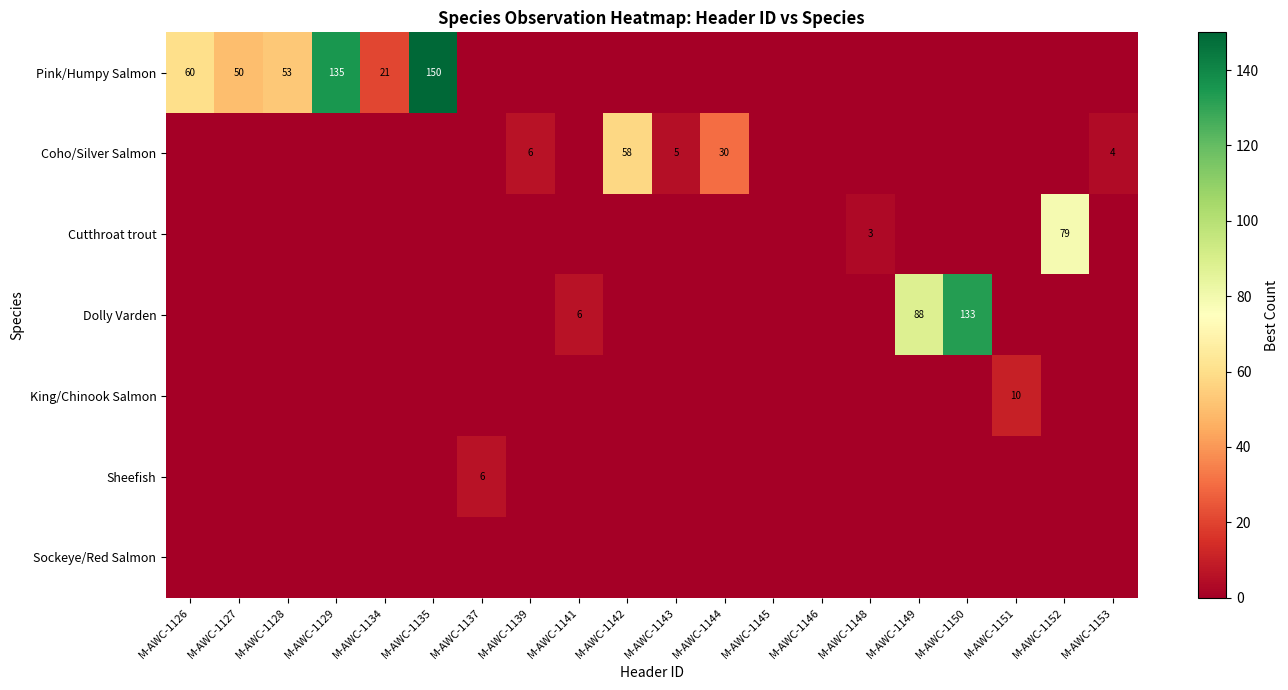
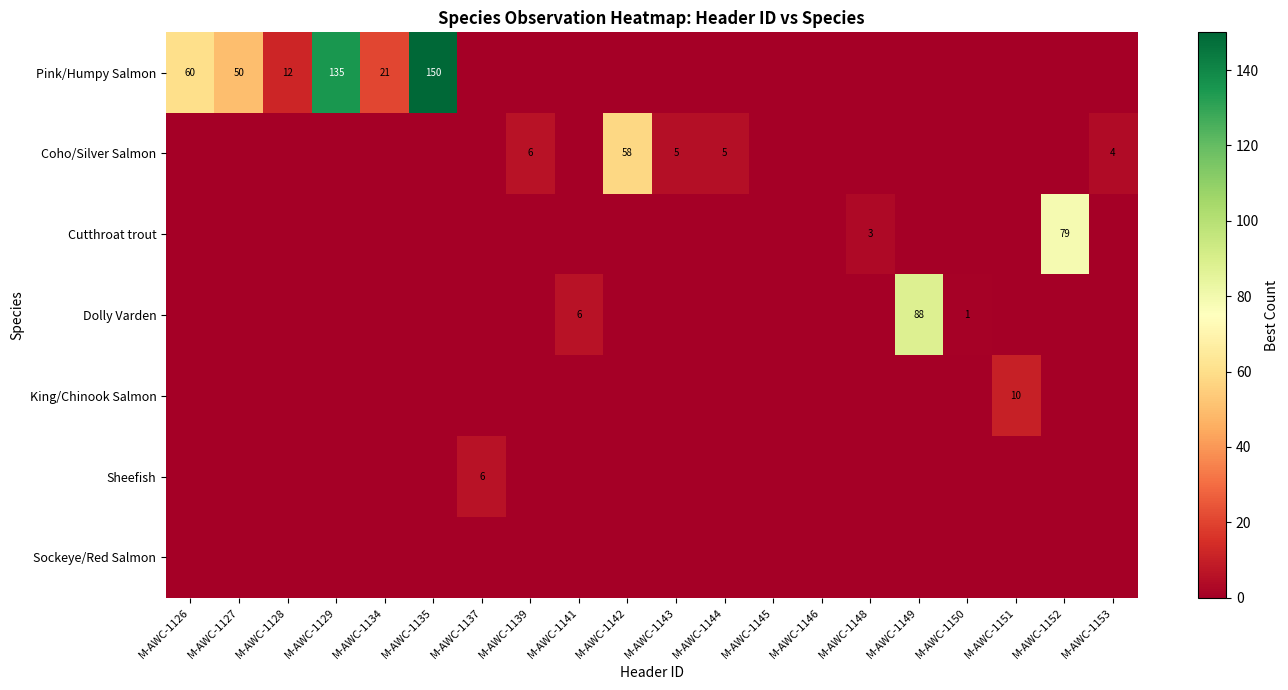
Pink/Humpy Salmon, M-AWC-1128: 53 -> 12
Coho/Silver Salmon, M-AWC-1144: 30 -> 5
Dolly Varden, M-AWC-1150: 133 -> 1
